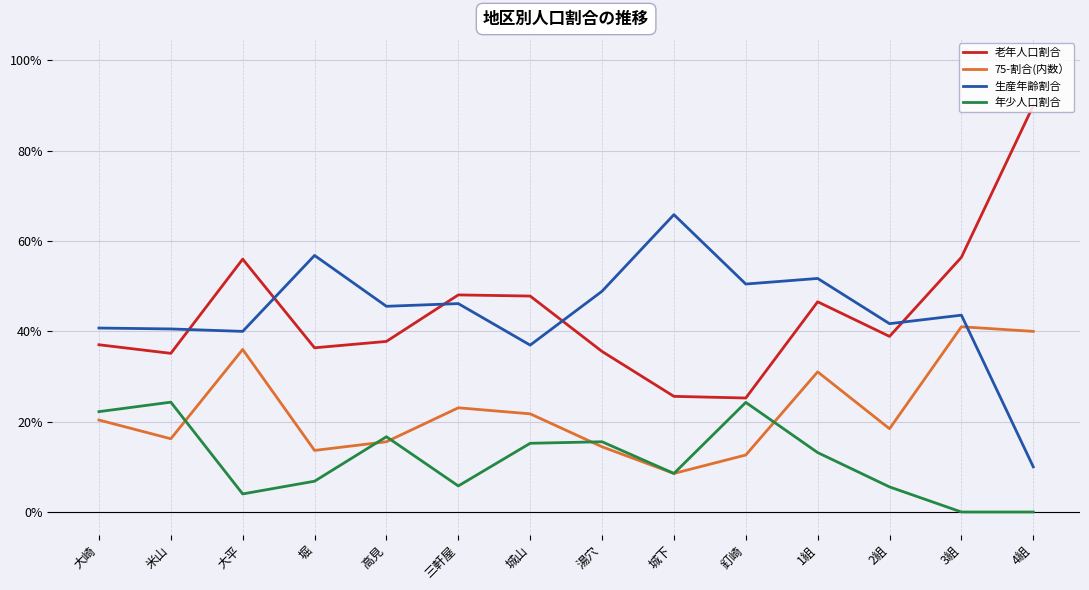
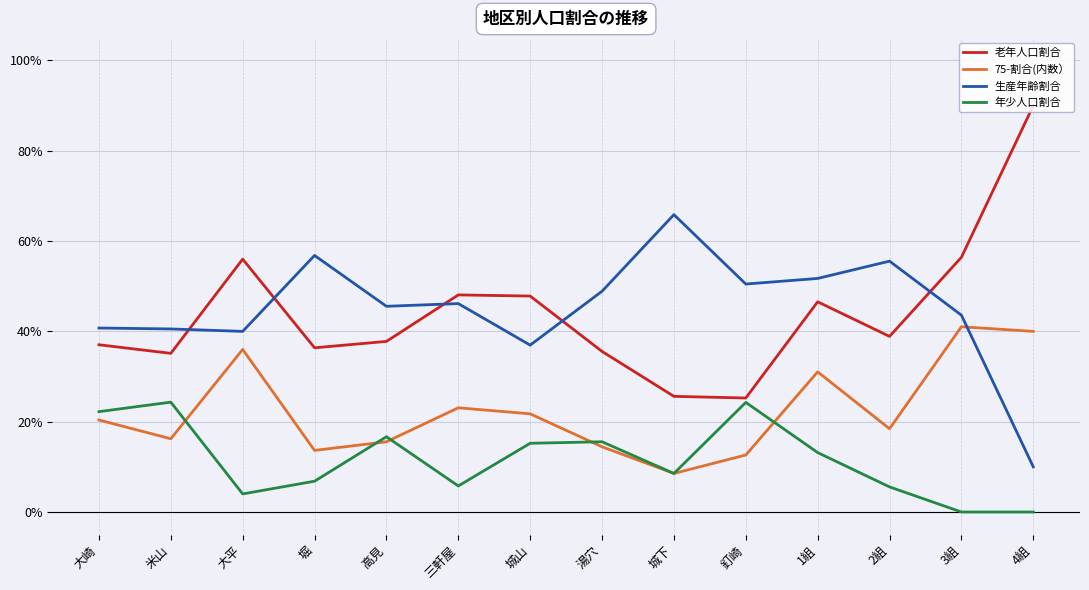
生産年齢割合, 2組: 42% -> 56%
